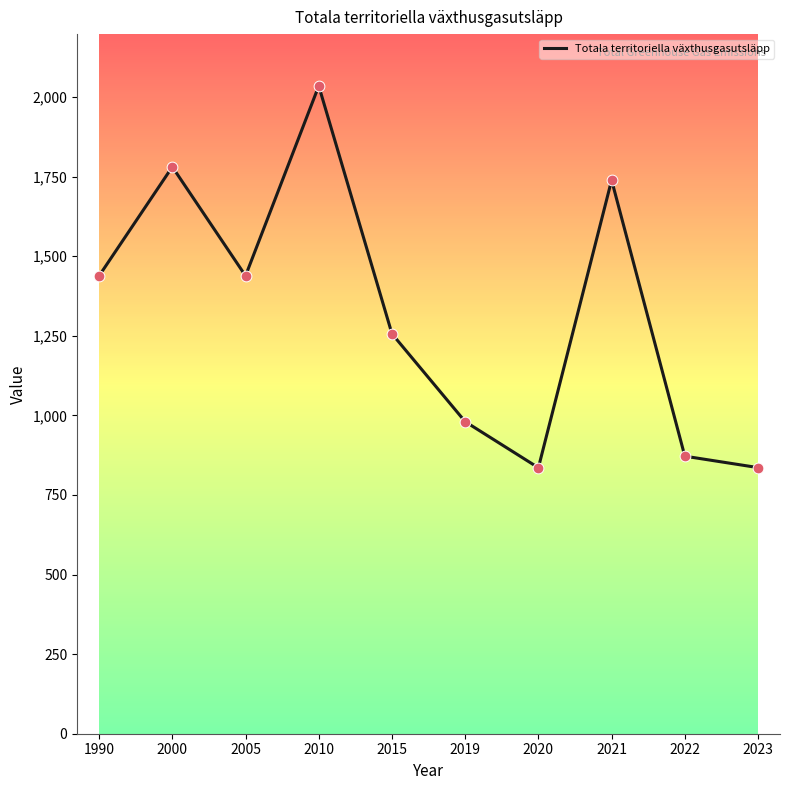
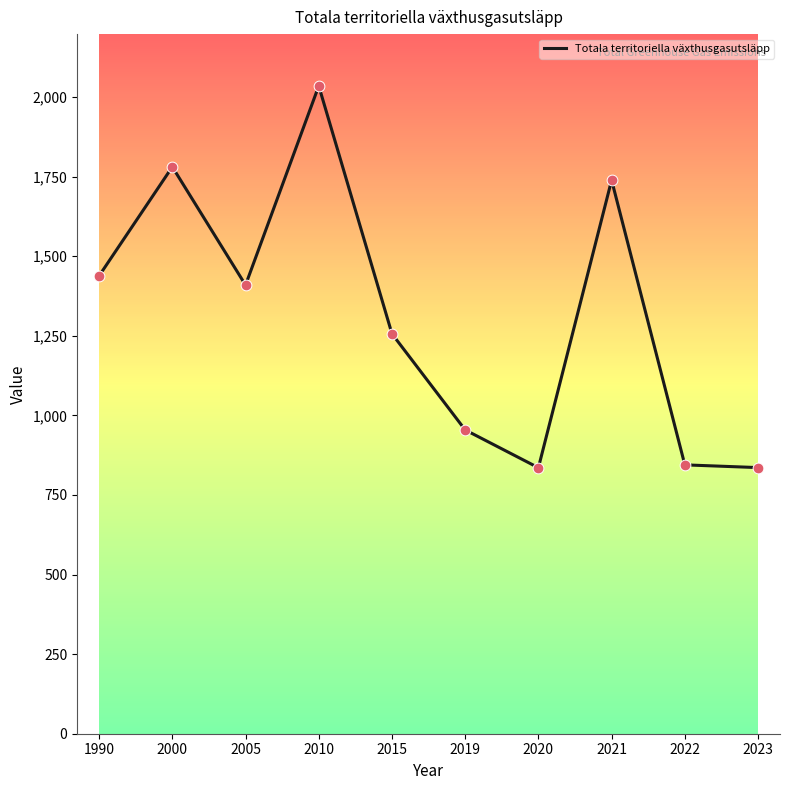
2005: 1,440 -> 1,410
2019: 980 -> 950
2022: 870 -> 840
